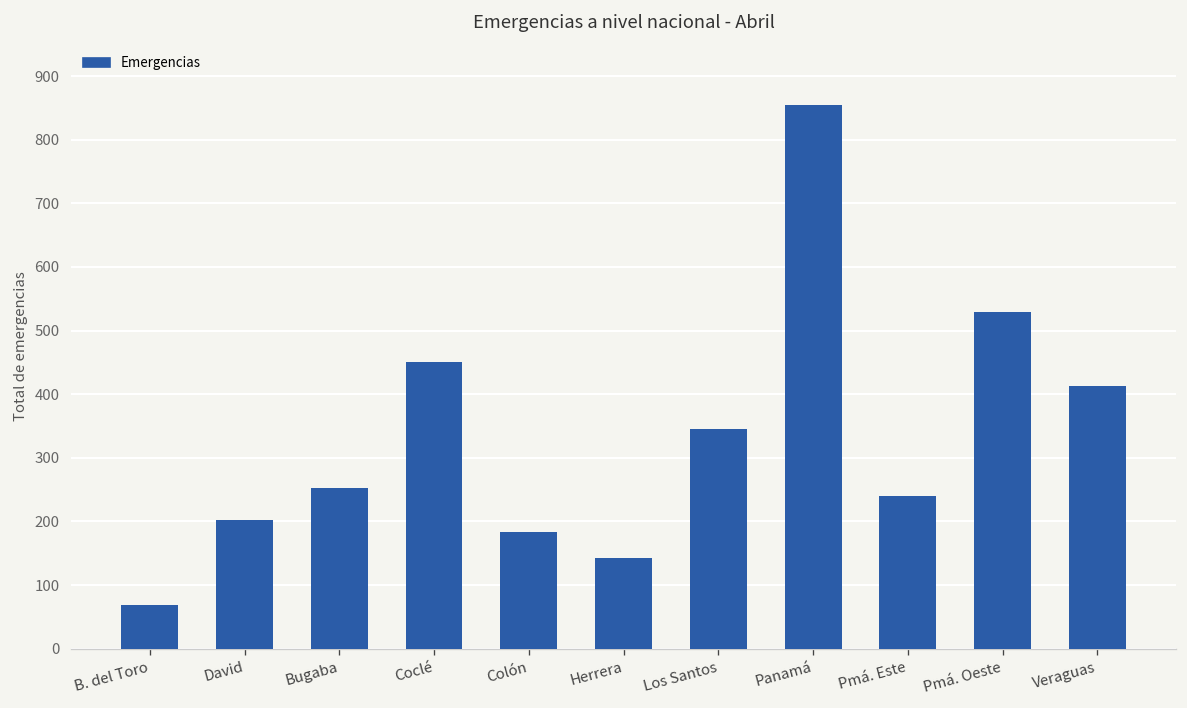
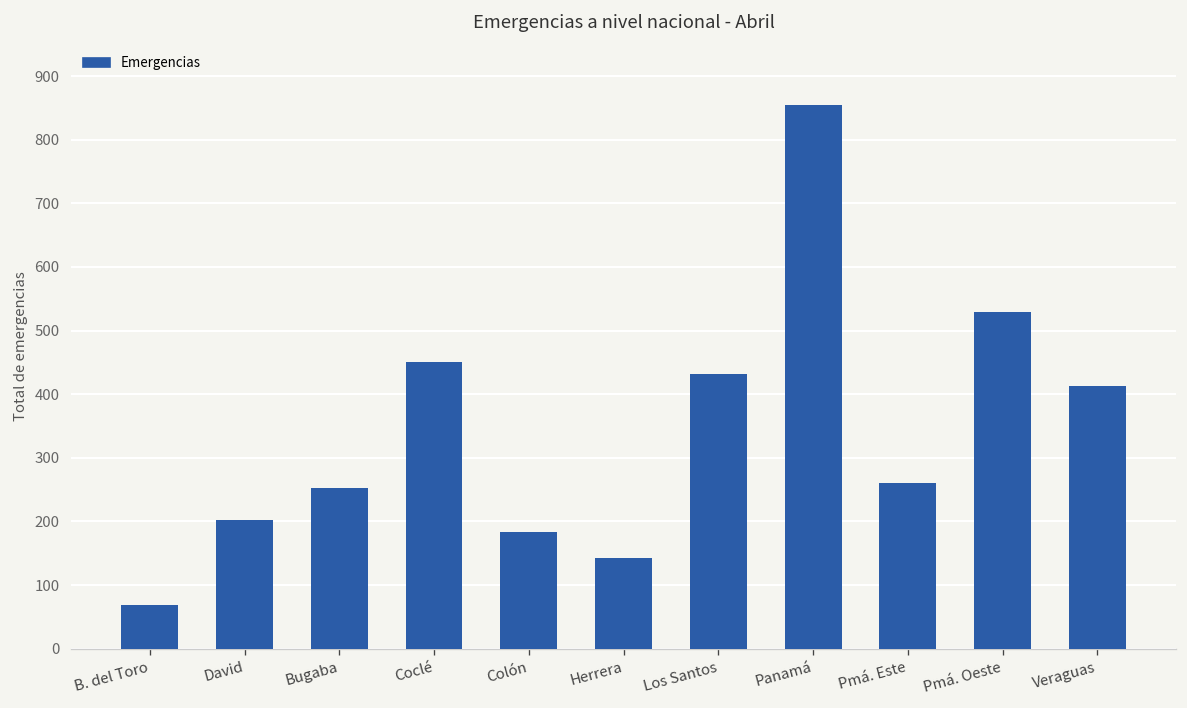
Los Santos: 350 -> 430
Pmá. Este: 240 -> 260
